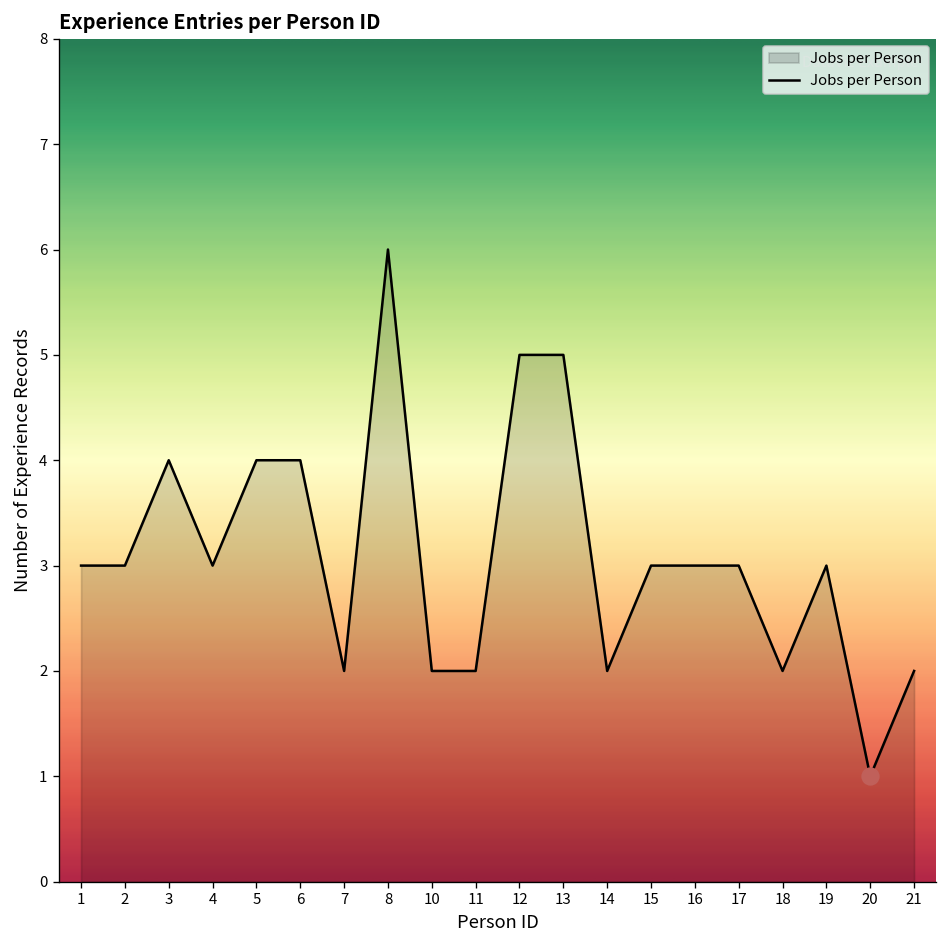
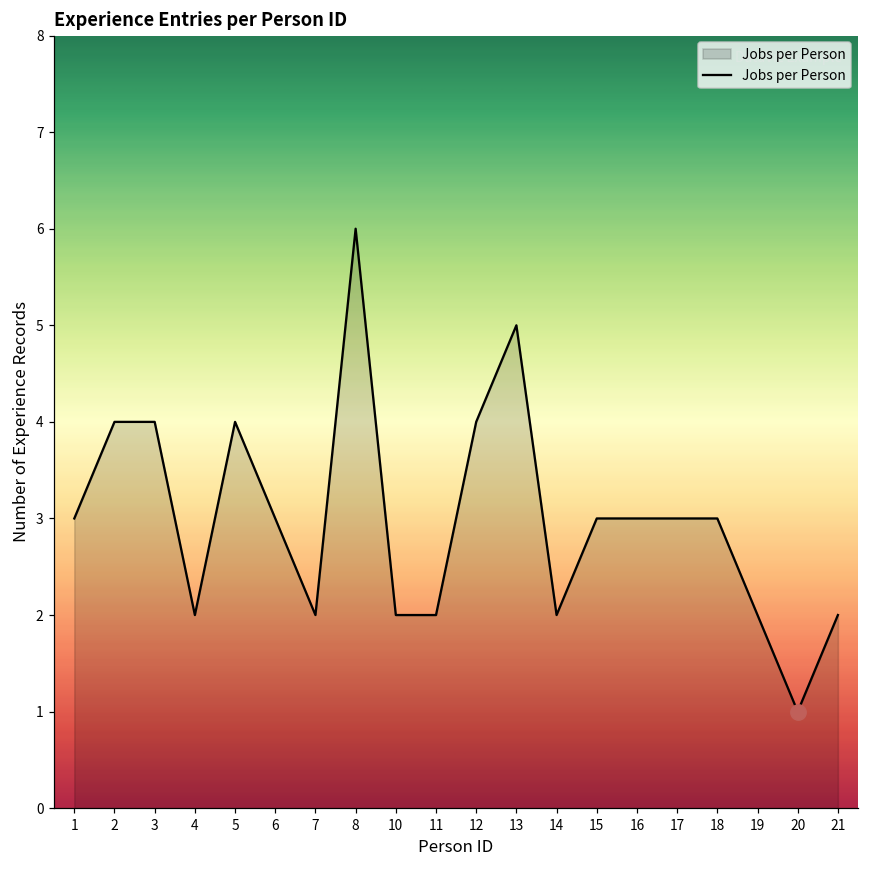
Jobs per Person, 2: 3 -> 4
Jobs per Person, 4: 3 -> 2
Jobs per Person, 6: 4 -> 3
Jobs per Person, 12: 5 -> 4
Jobs per Person, 18: 2 -> 3
Jobs per Person, 19: 3 -> 2
